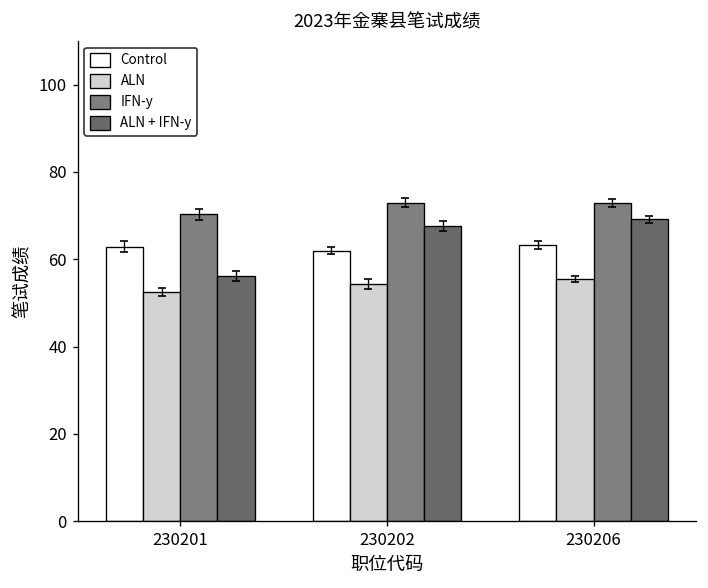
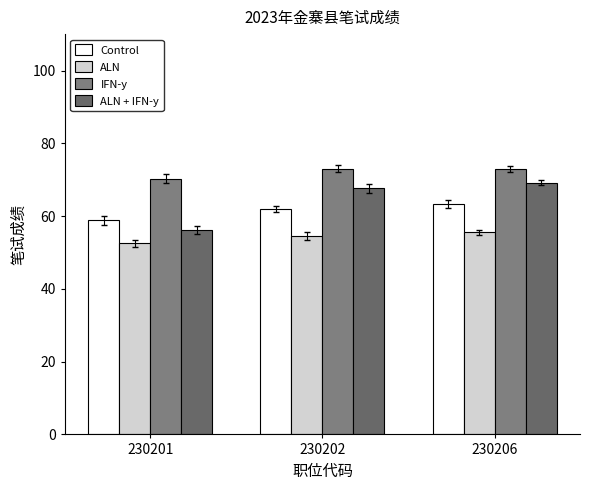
Control, 230201: 63 -> 59
